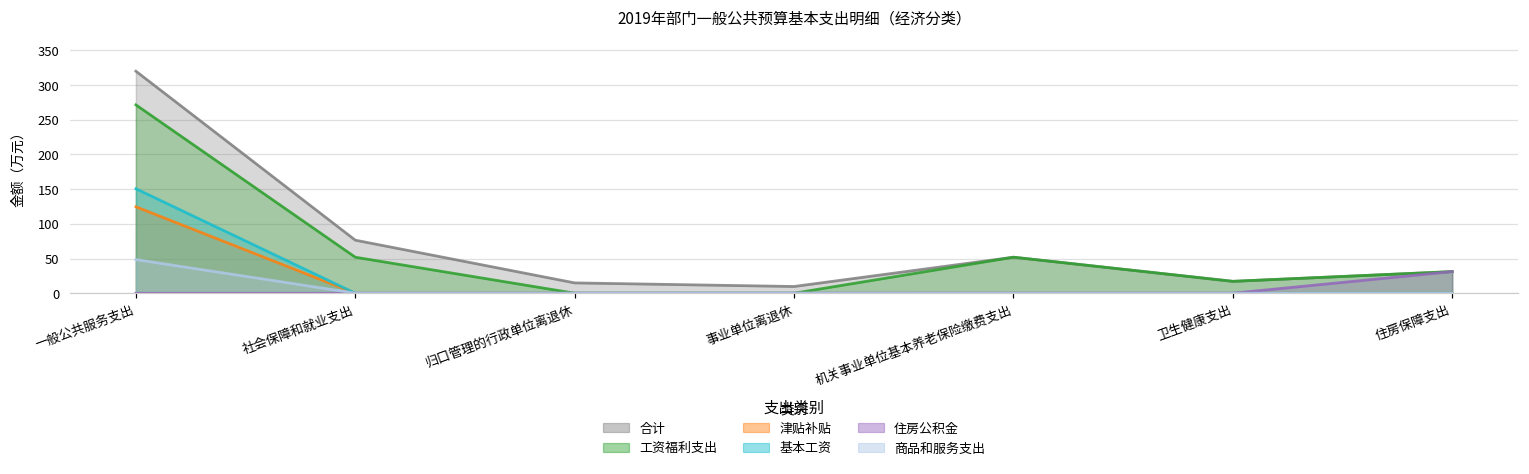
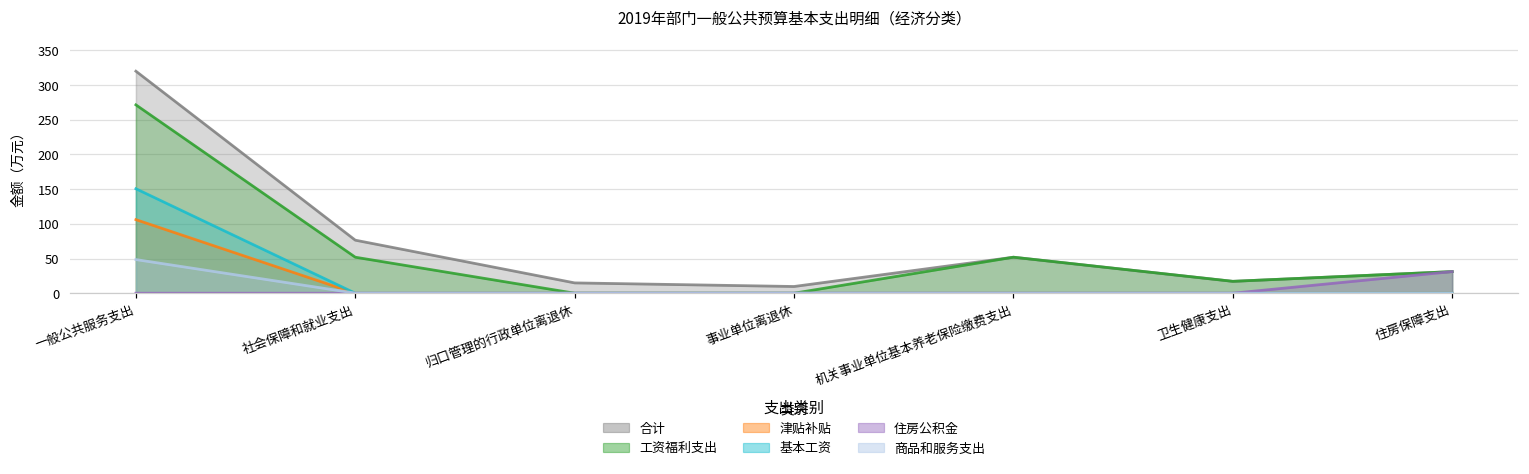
津贴补贴, 一般公共服务支出: 120 -> 110
